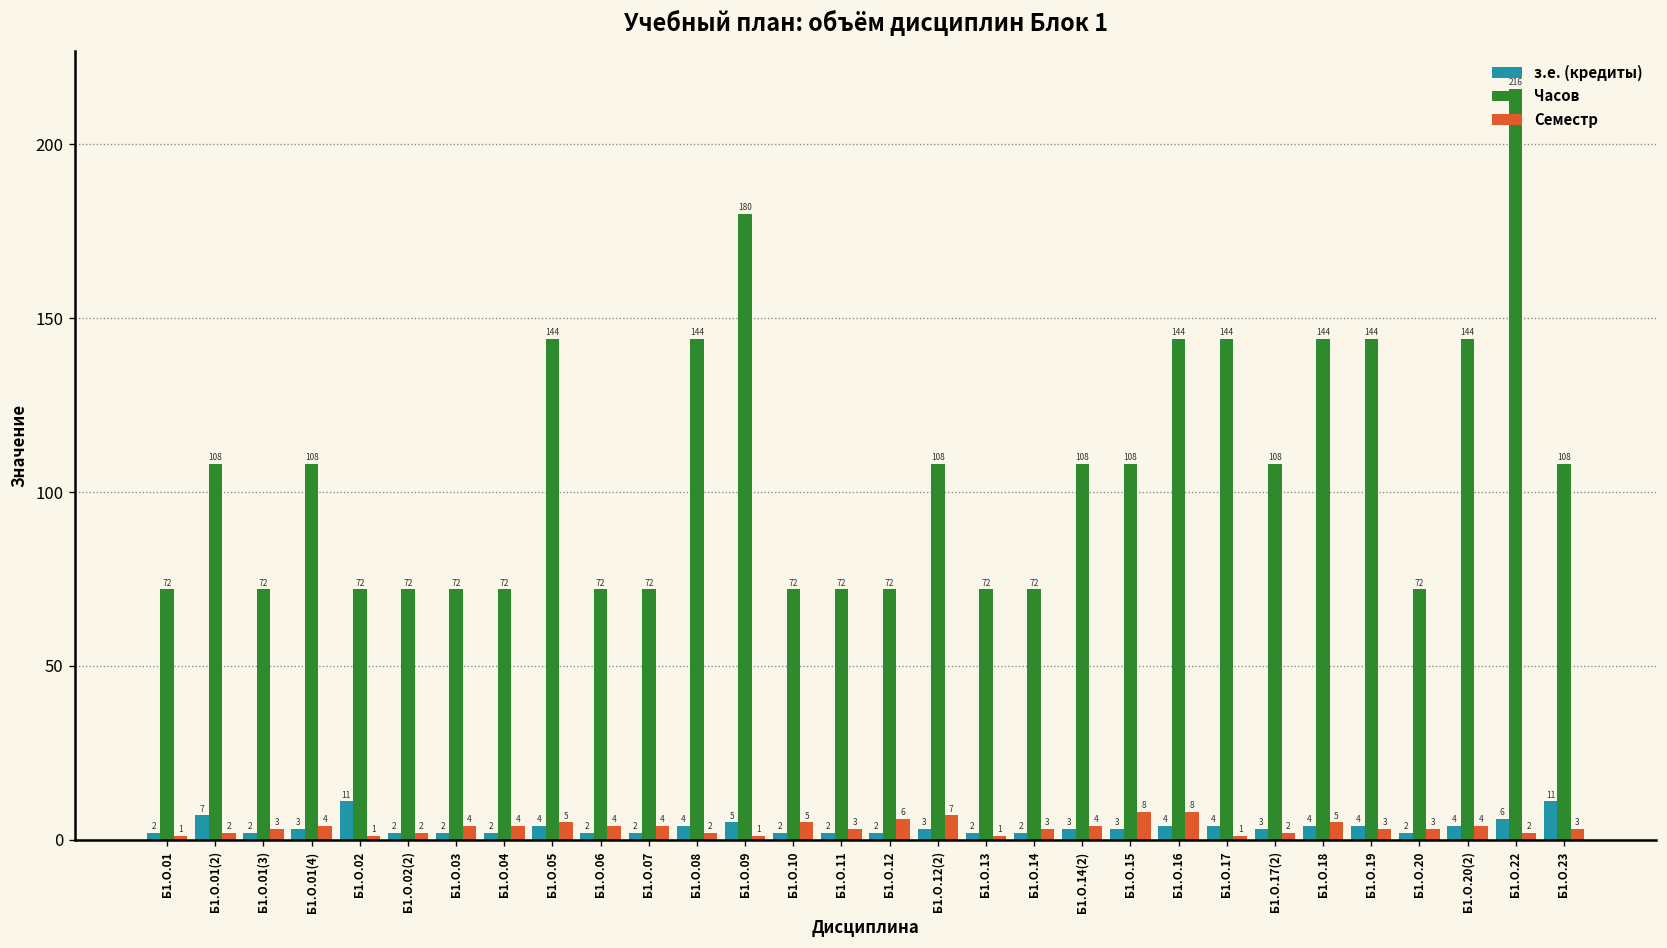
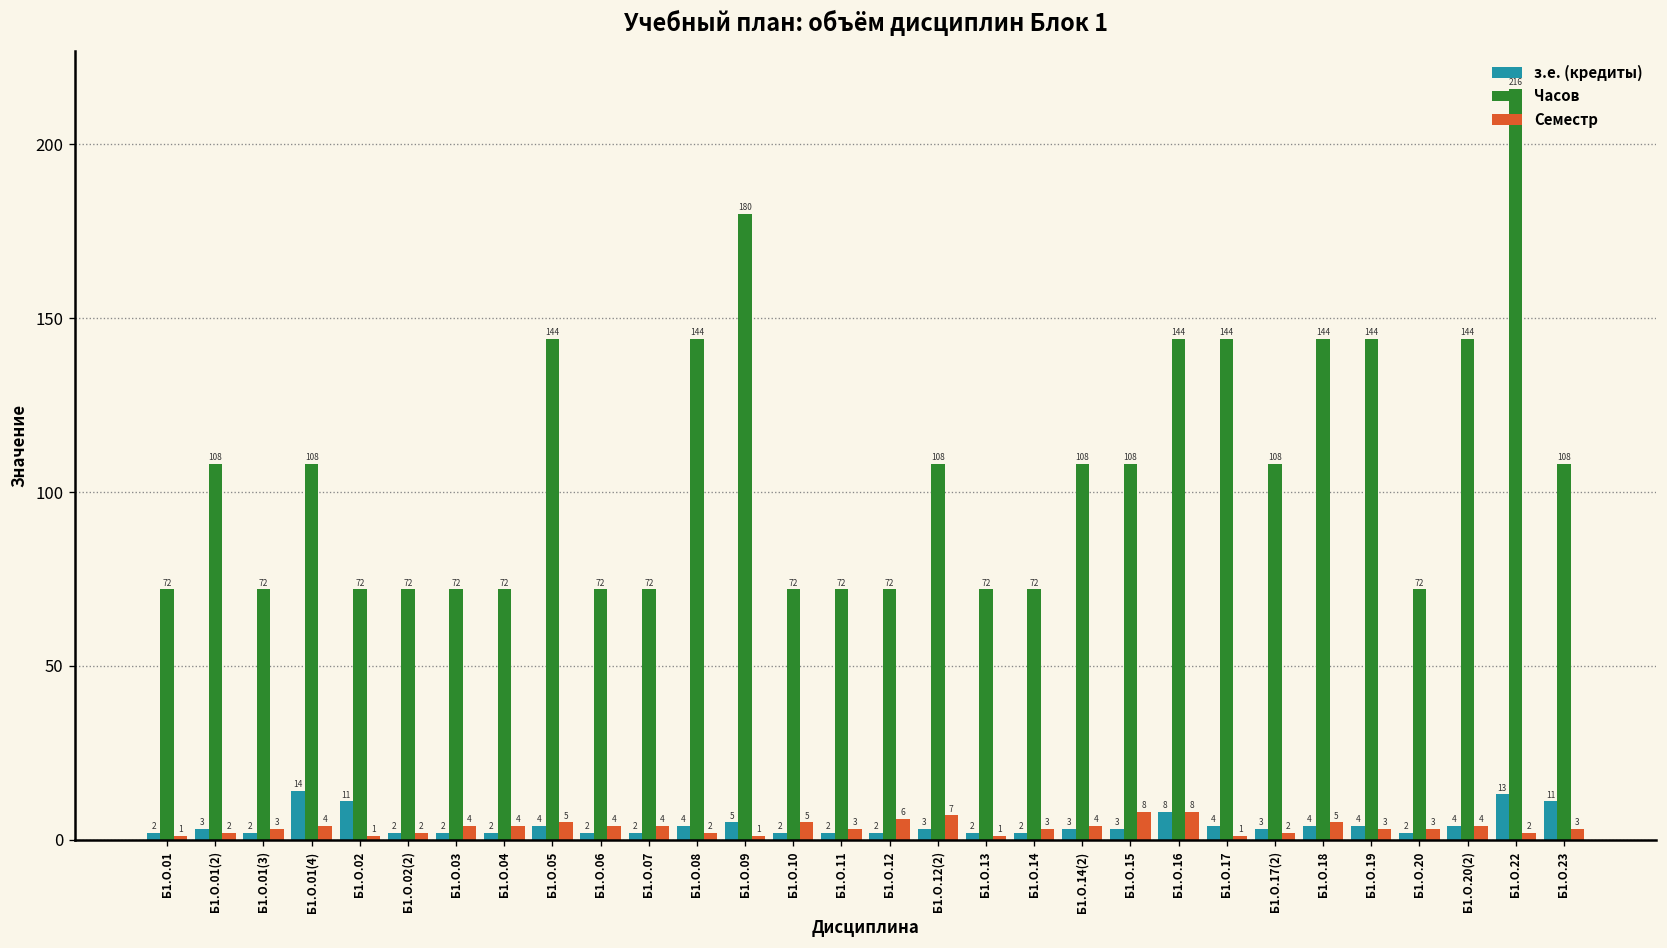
з.е. (кредиты), Б1.О.01(2): 7 -> 3
з.е. (кредиты), Б1.О.01(4): 3 -> 14
з.е. (кредиты), Б1.О.16: 4 -> 8
з.е. (кредиты), Б1.О.22: 6 -> 13
